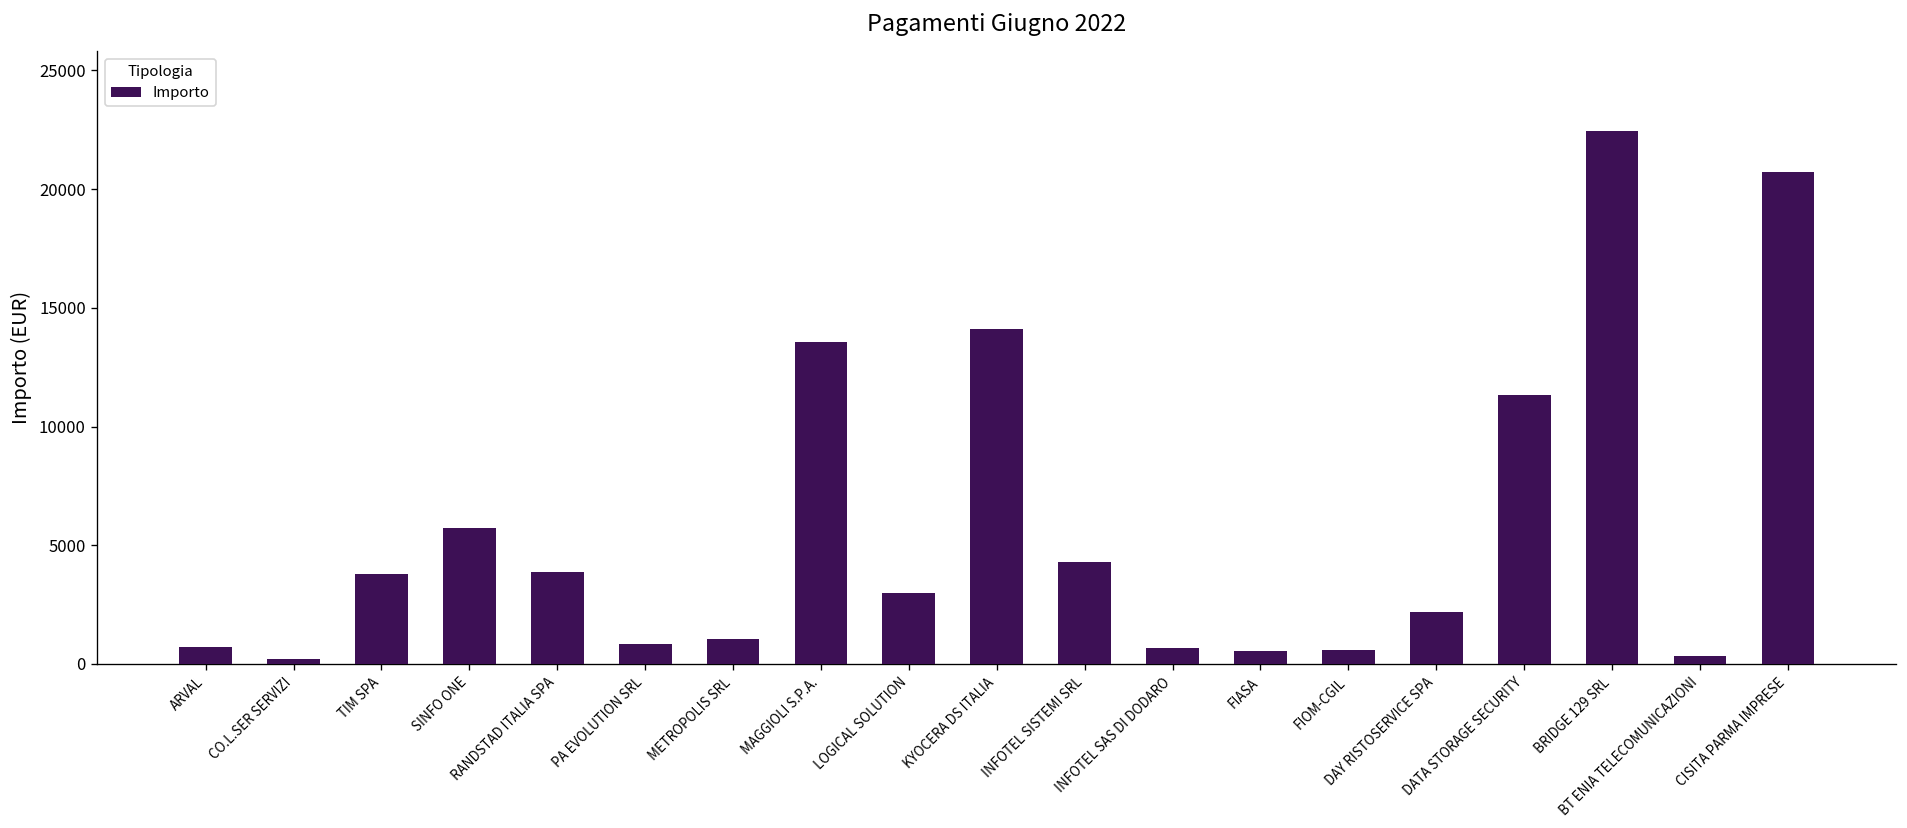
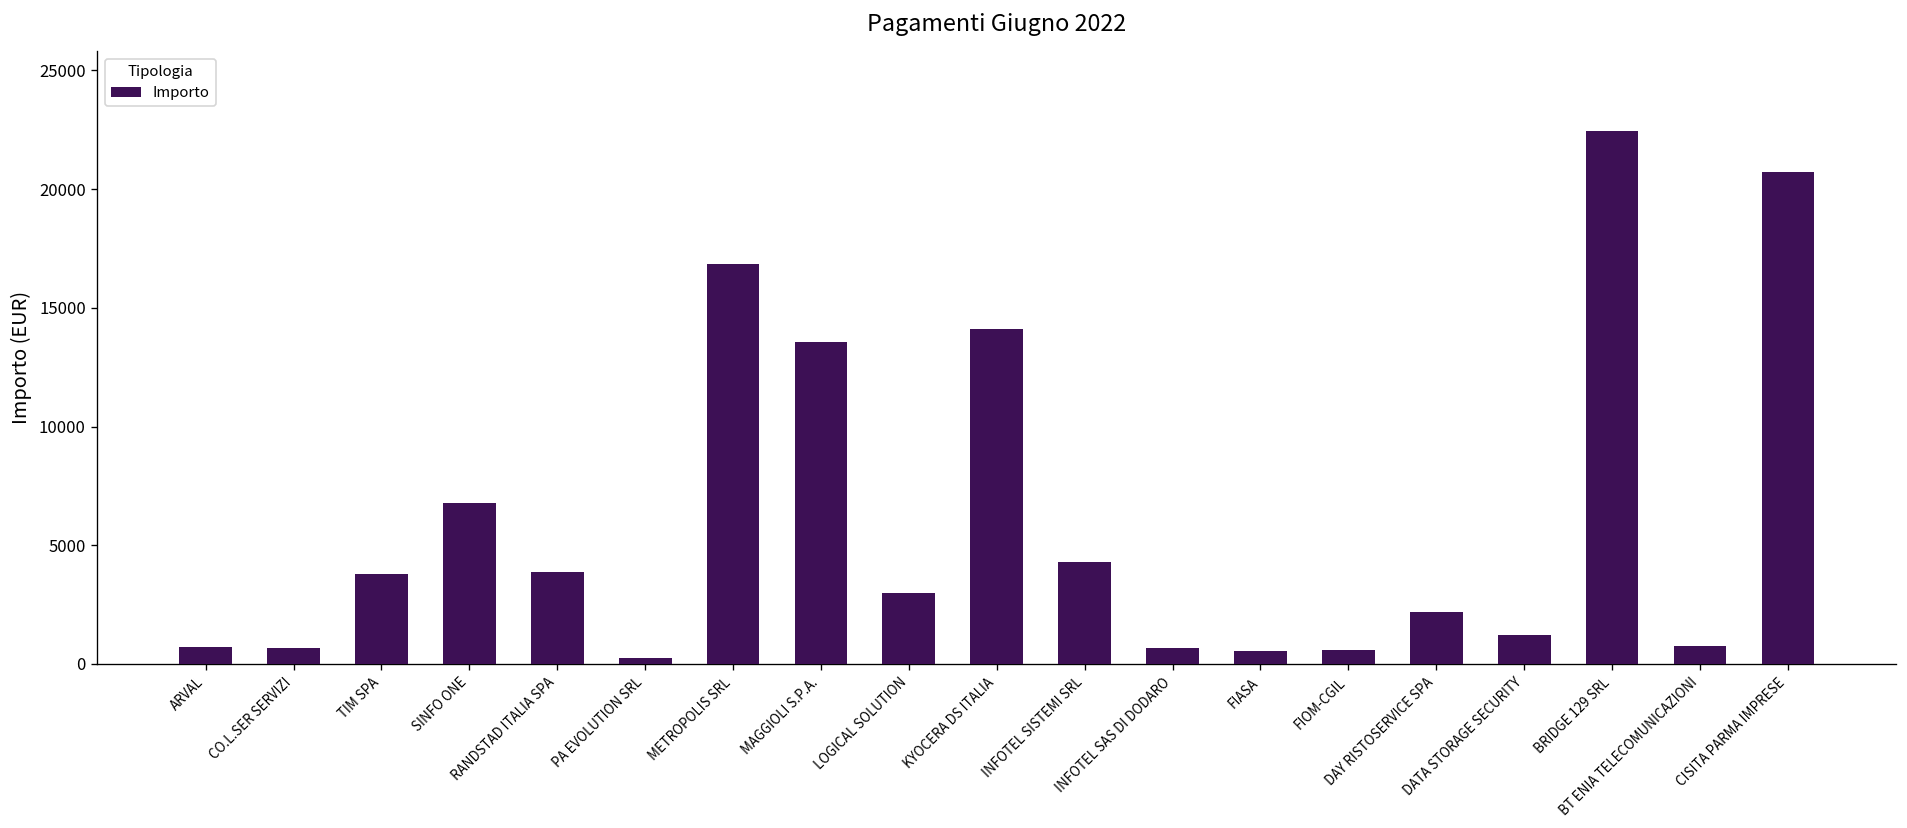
CO.L.SER SERVIZI: 200 -> 700
SINFO ONE: 5700 -> 6800
PA EVOLUTION SRL: 800 -> 300
METROPOLIS SRL: 1000 -> 16900
DATA STORAGE SECURITY: 11300 -> 1200
BT ENIA TELECOMUNICAZIONI: 300 -> 800
